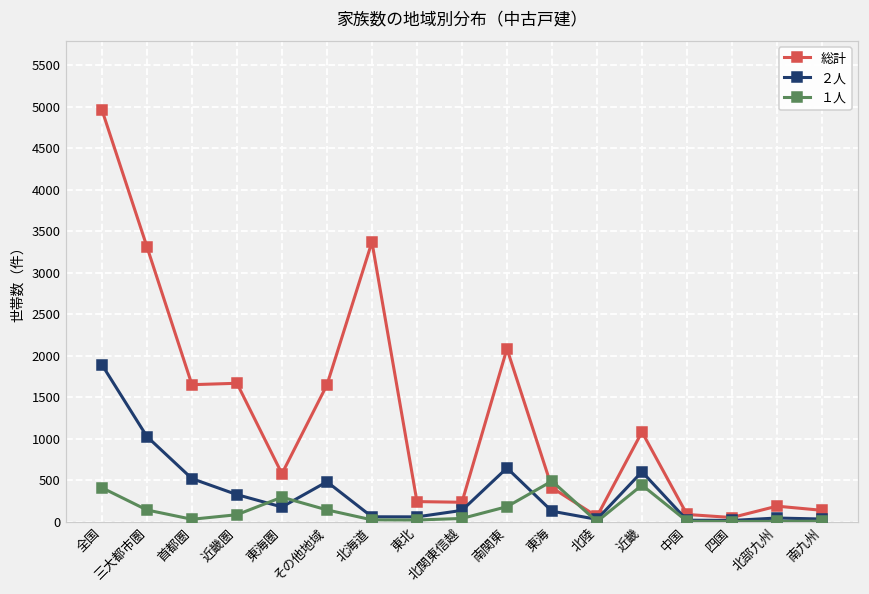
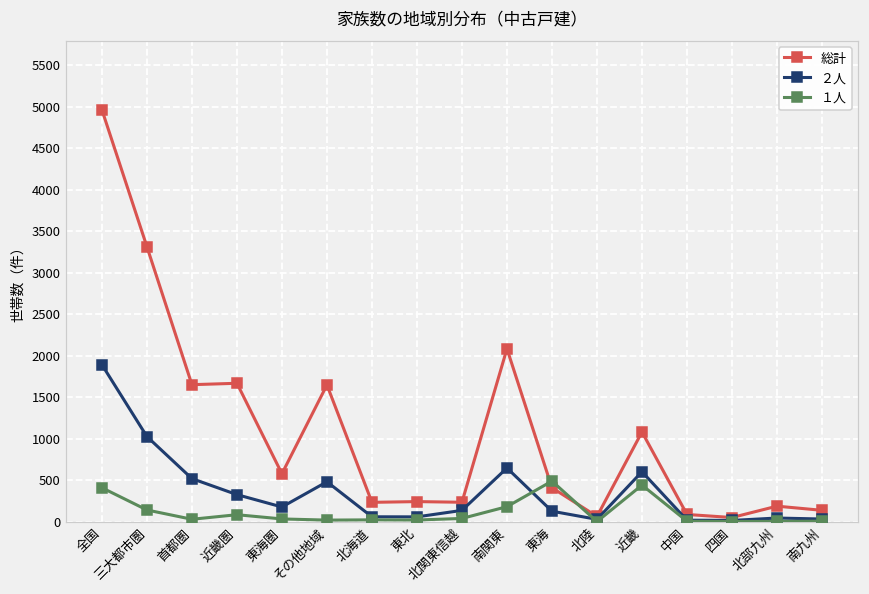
１人, 東海圏: 300 -> 0
１人, その他地域: 100 -> 0
総計, 北海道: 3400 -> 200
